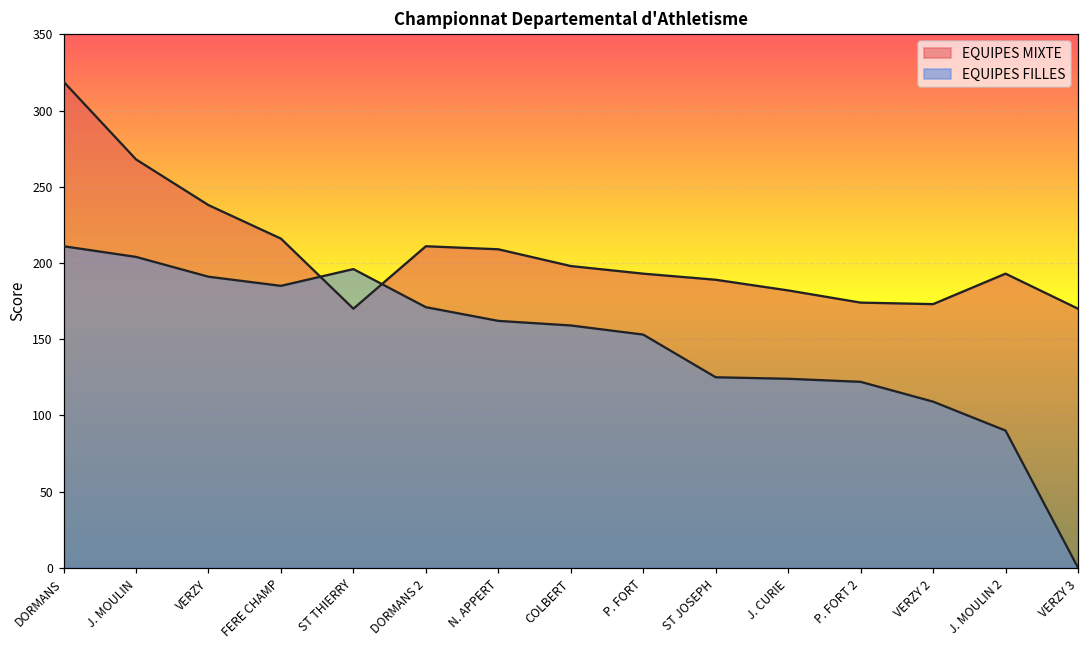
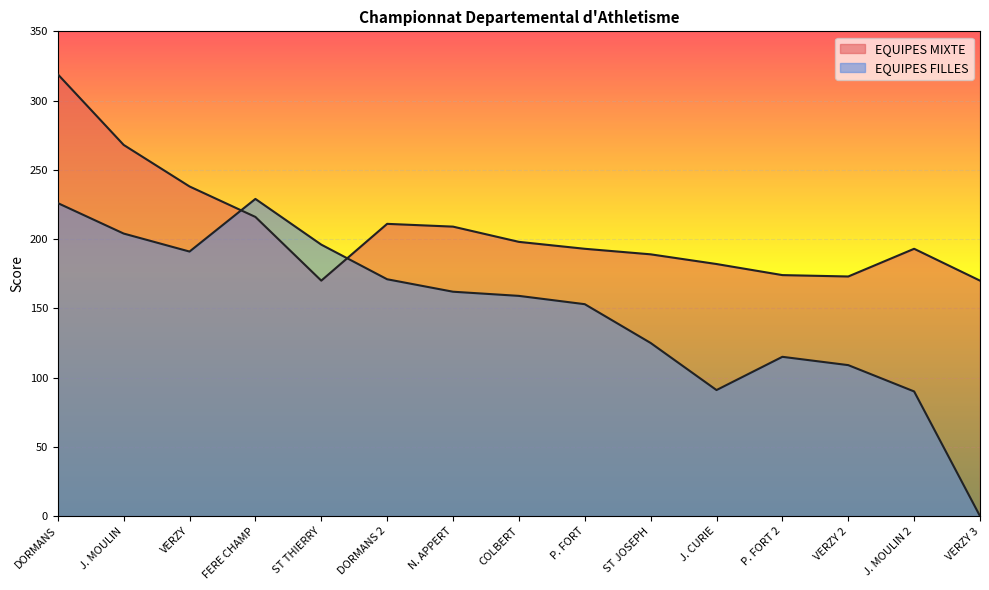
EQUIPES FILLES, DORMANS: 211 -> 226
EQUIPES FILLES, FERE CHAMP: 185 -> 229
EQUIPES FILLES, J. CURIE: 124 -> 91
EQUIPES FILLES, P. FORT 2: 122 -> 115
